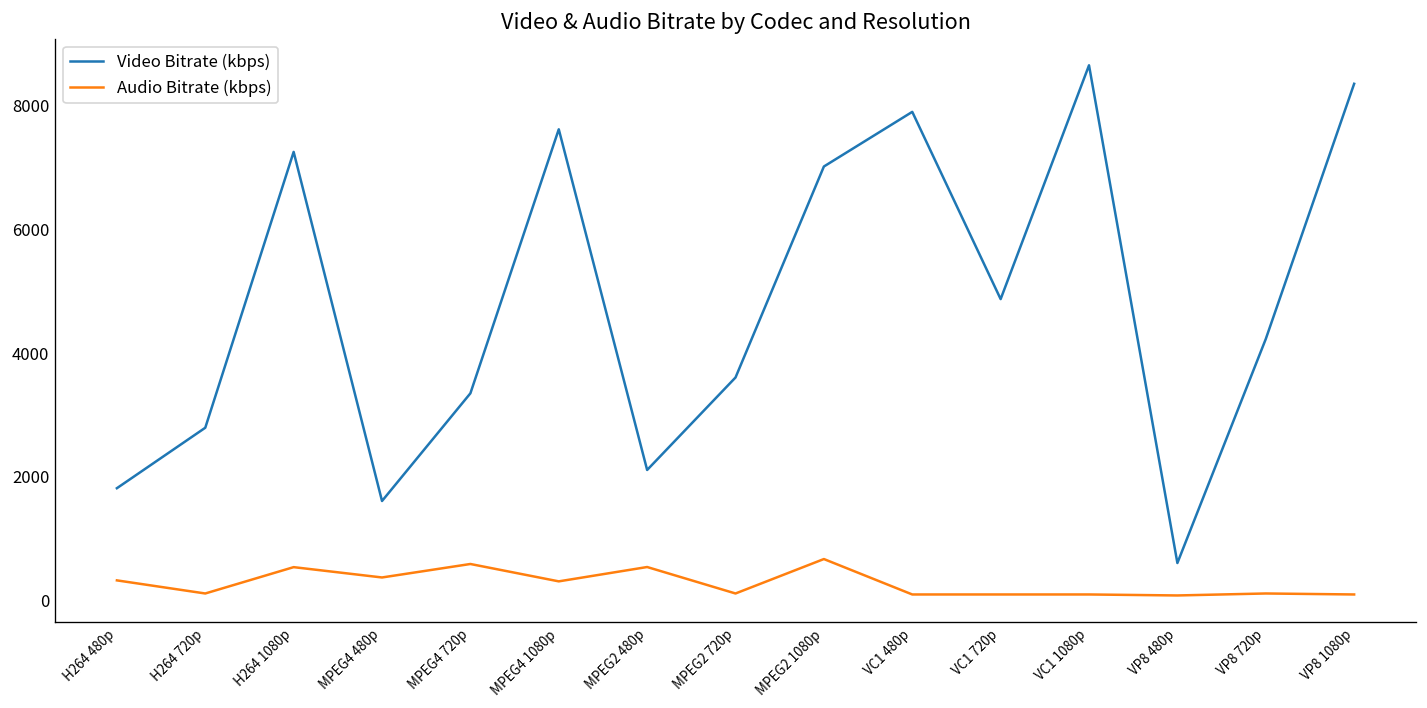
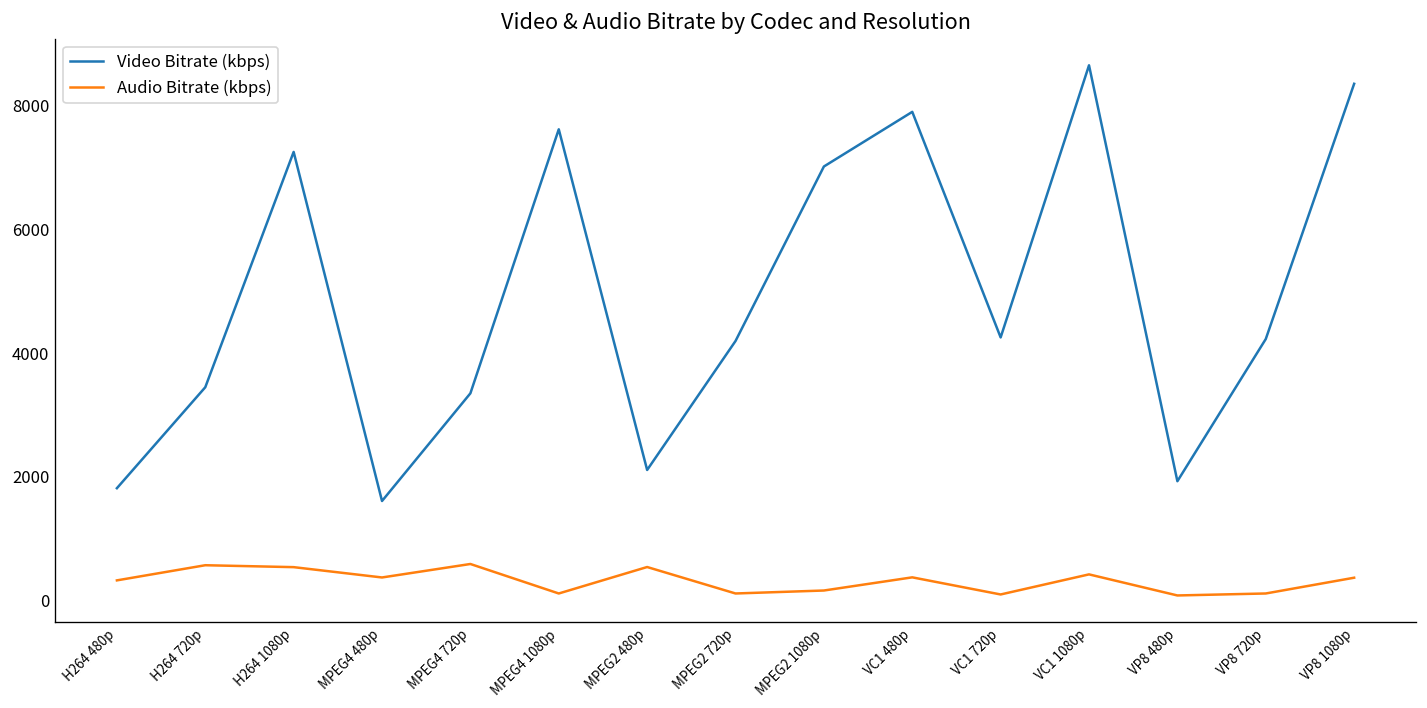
Video Bitrate (kbps), H264 720p: 2800 -> 3400
Audio Bitrate (kbps), H264 720p: 100 -> 600
Audio Bitrate (kbps), MPEG4 1080p: 300 -> 100
Video Bitrate (kbps), MPEG2 720p: 3600 -> 4200
Audio Bitrate (kbps), MPEG2 1080p: 700 -> 200
Audio Bitrate (kbps), VC1 480p: 100 -> 400
Video Bitrate (kbps), VC1 720p: 4900 -> 4300
Audio Bitrate (kbps), VC1 1080p: 100 -> 400
Video Bitrate (kbps), VP8 480p: 600 -> 1900
Audio Bitrate (kbps), VP8 1080p: 100 -> 400
